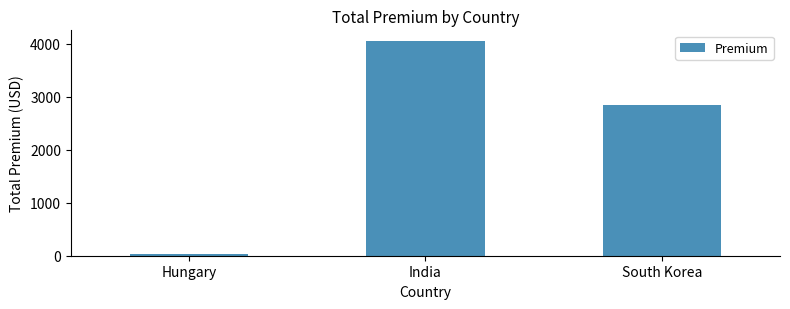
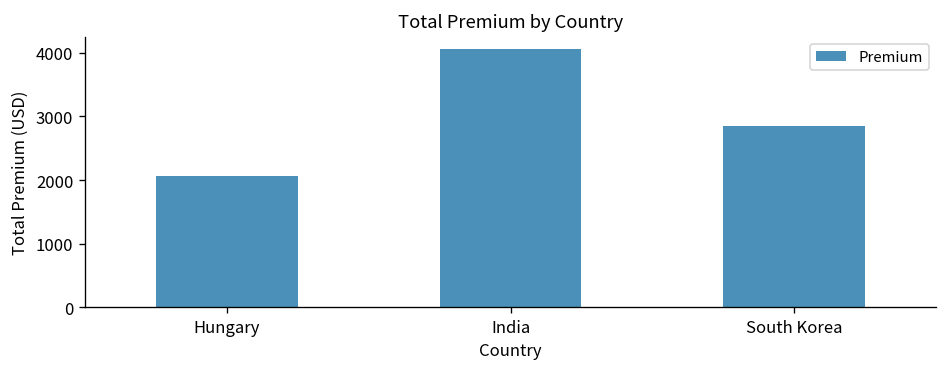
Hungary: 0 -> 2100
